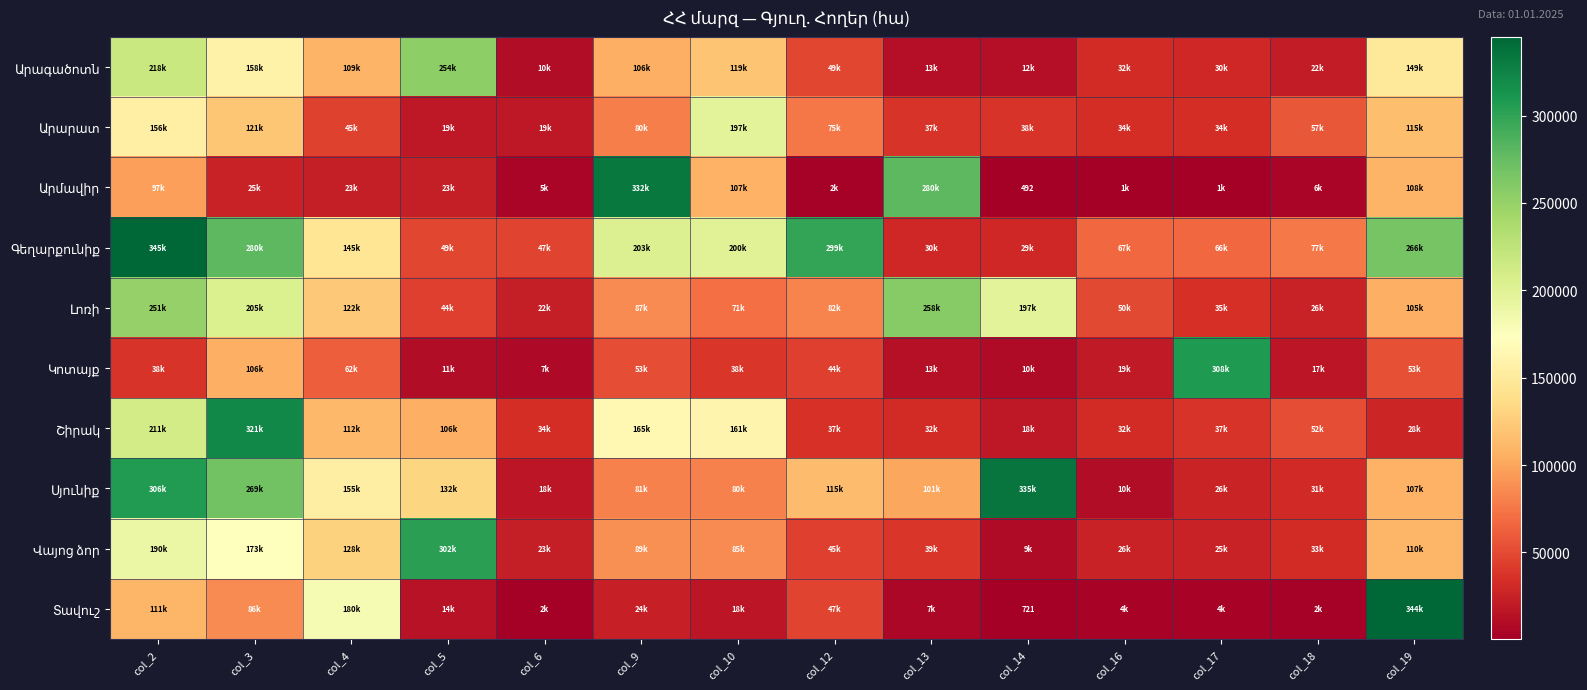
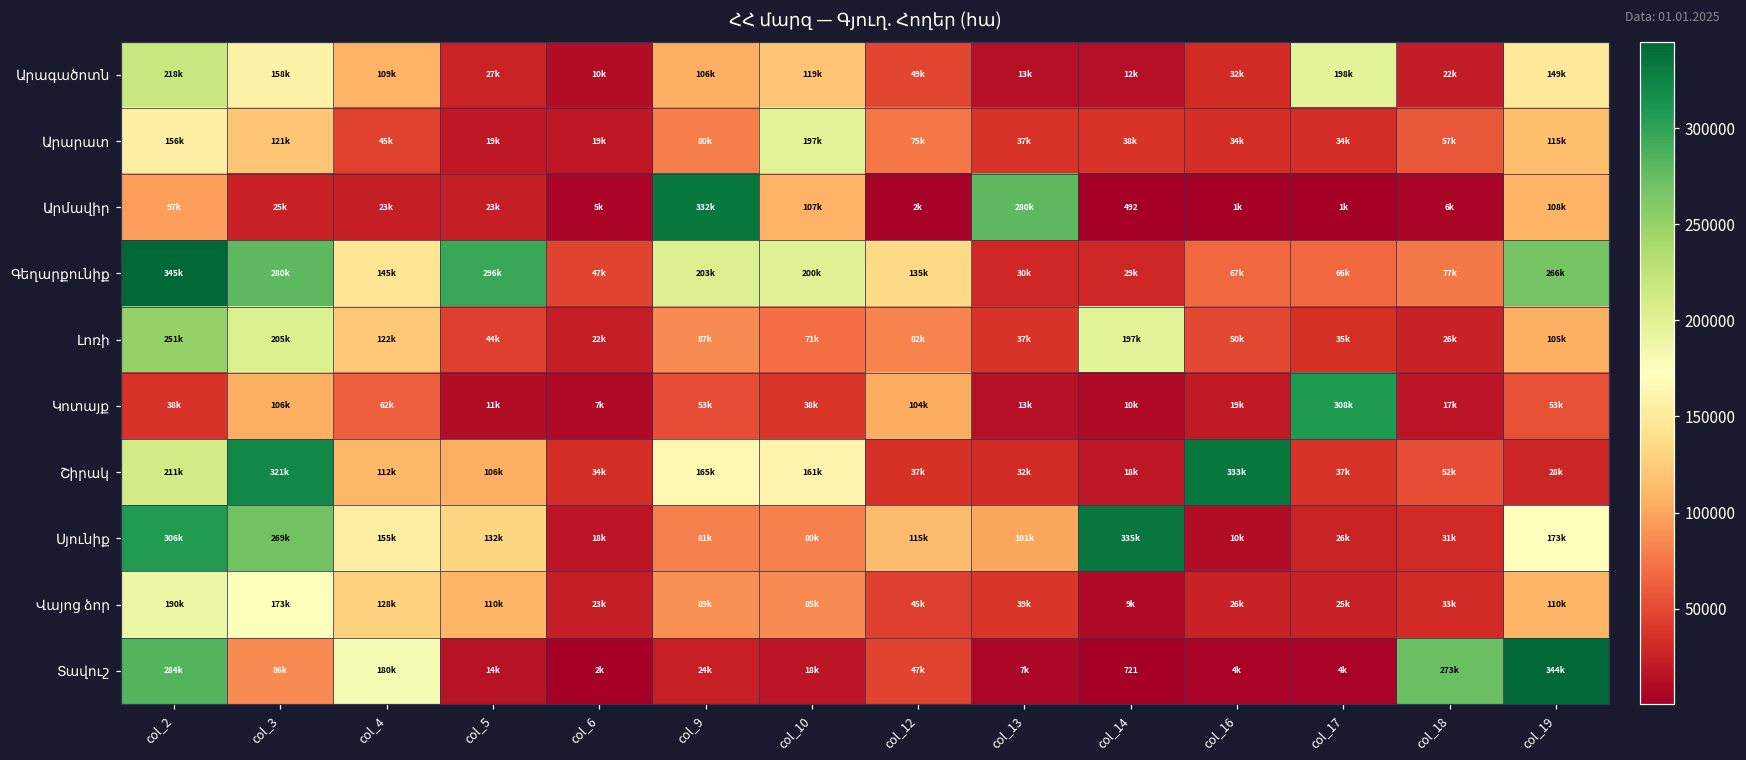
Արագածոտն, col_5: 254k -> 27k
Արագածոտն, col_17: 30k -> 198k
Գեղարքունիք, col_5: 49k -> 296k
Գեղարքունիք, col_12: 299k -> 135k
Լոռի, col_13: 258k -> 37k
Կոտայք, col_12: 44k -> 104k
Շիրակ, col_16: 32k -> 333k
Սյունիք, col_19: 107k -> 173k
Վայոց ձոր, col_5: 302k -> 110k
Տավուշ, col_2: 111k -> 284k
Տավուշ, col_18: 2k -> 273k
